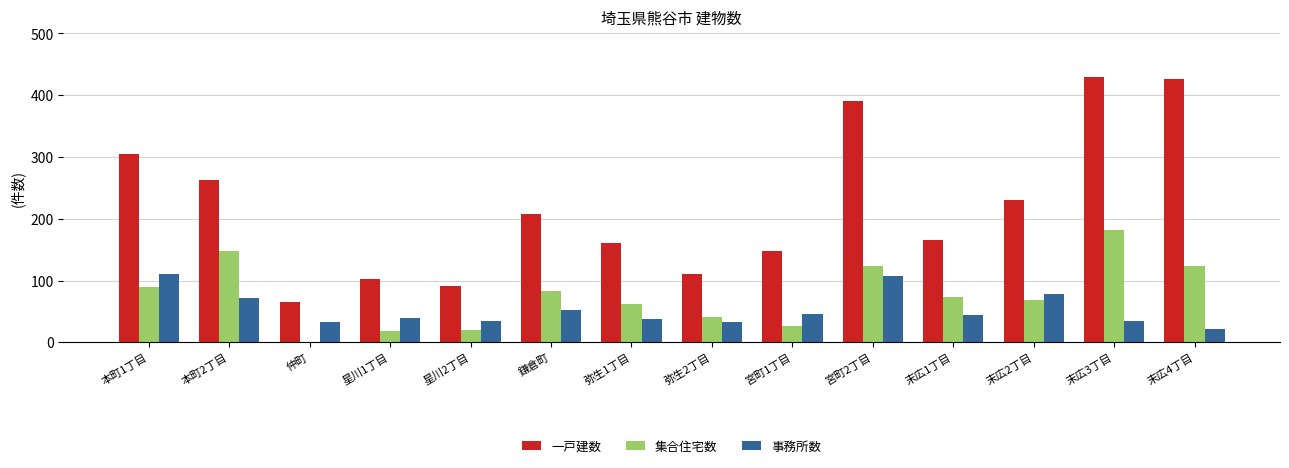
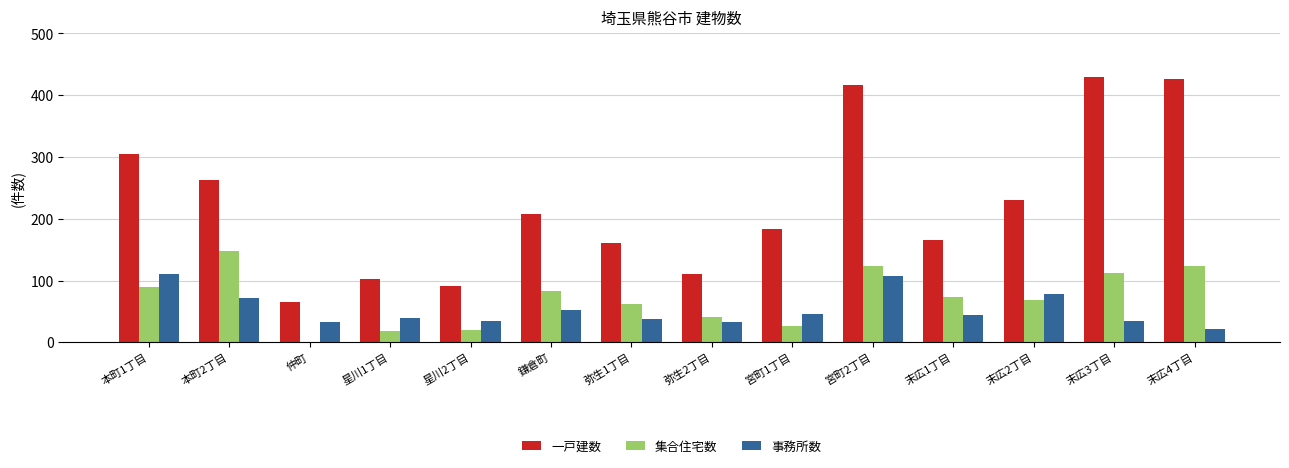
一戸建数, 宮町1丁目: 150 -> 180
一戸建数, 宮町2丁目: 390 -> 420
集合住宅数, 末広3丁目: 180 -> 110
